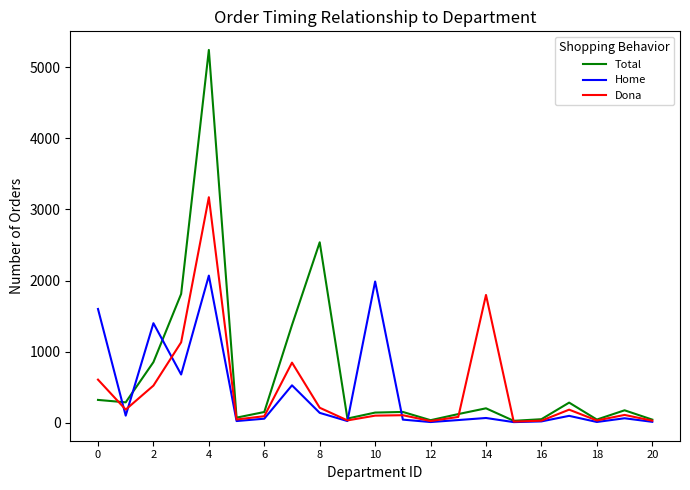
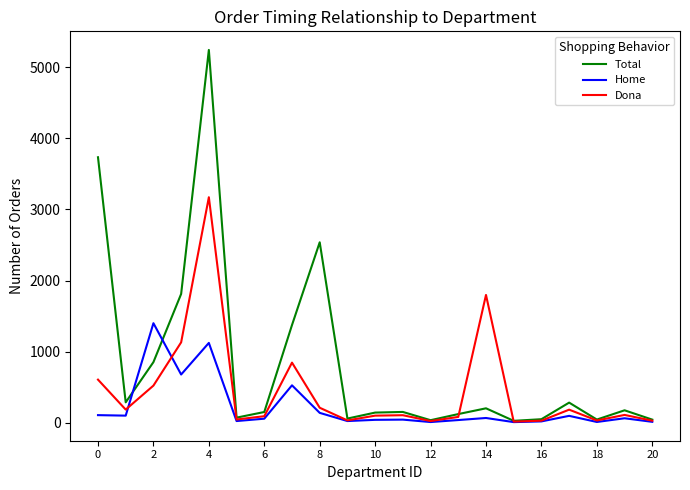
Total, 0: 300 -> 3700
Home, 0: 1600 -> 100
Home, 4: 2100 -> 1100
Home, 10: 2000 -> 0
